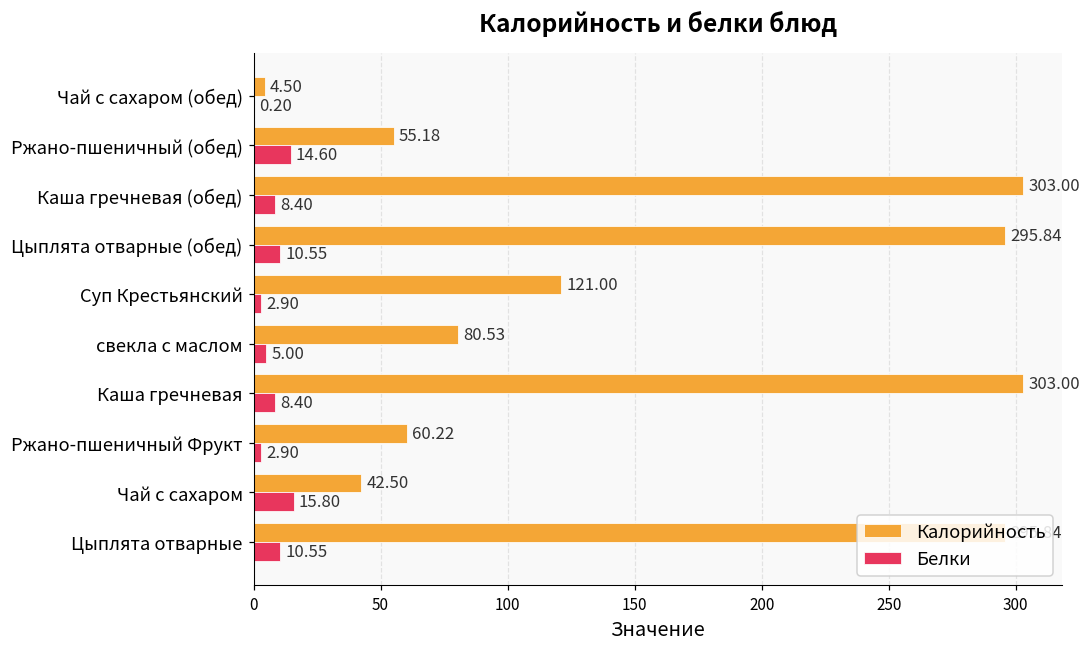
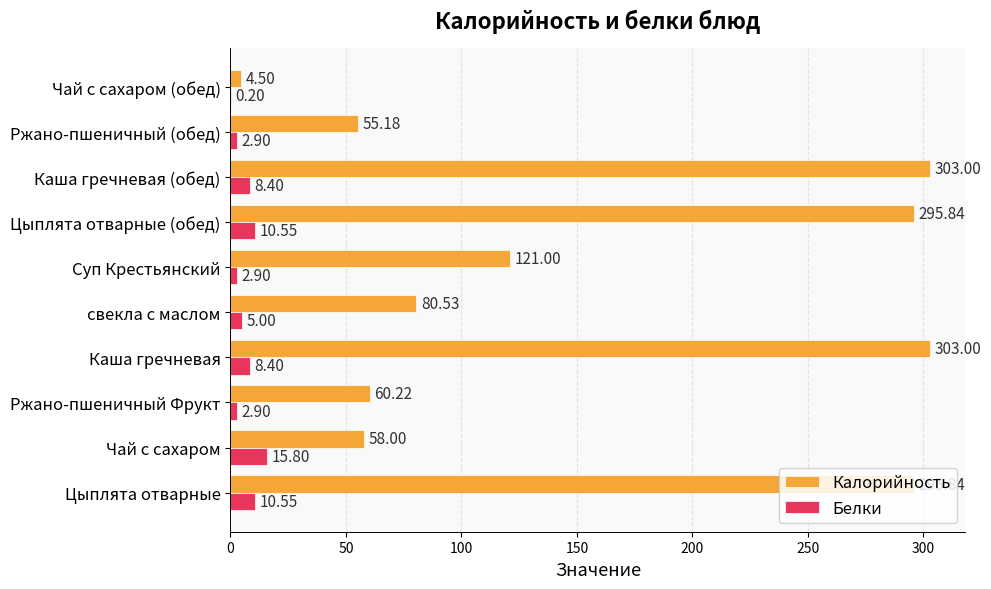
Белки, Ржано-пшеничный (обед): 14.60 -> 2.90
Калорийность, Чай с сахаром: 42.50 -> 58.00
